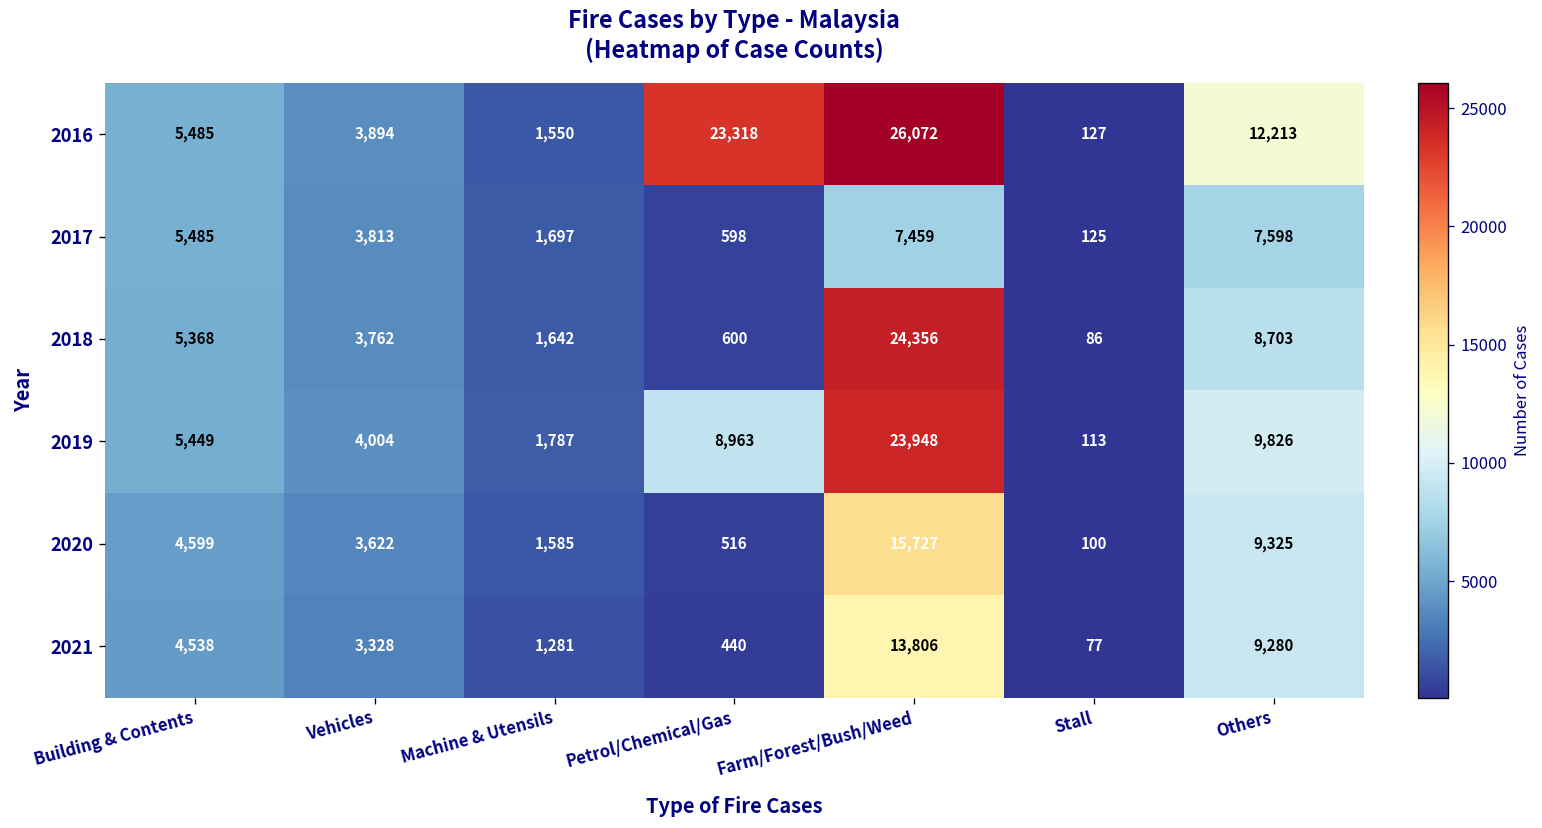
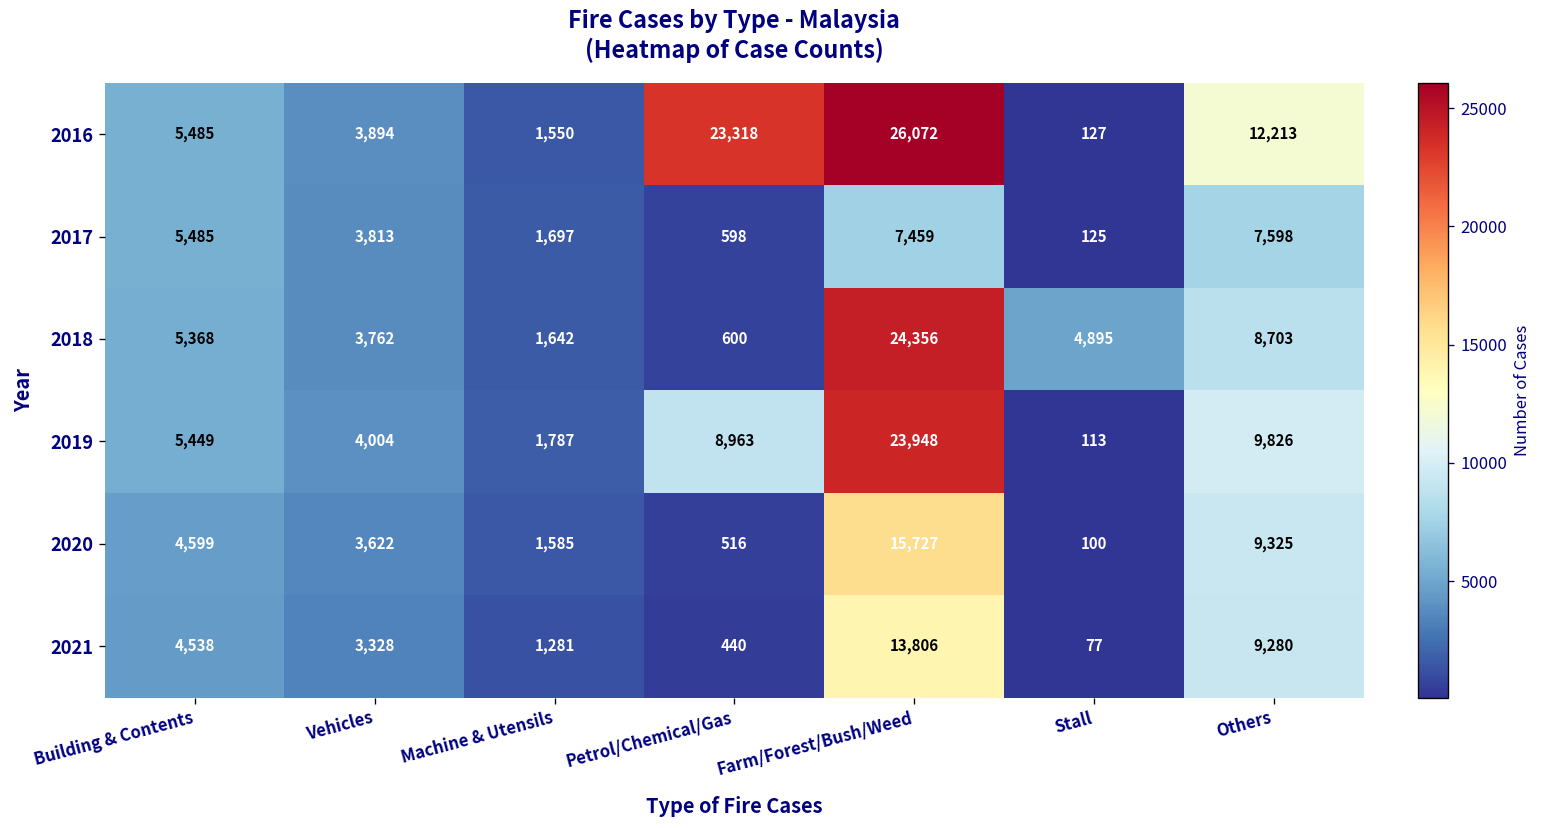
2018, Stall: 86 -> 4,895
